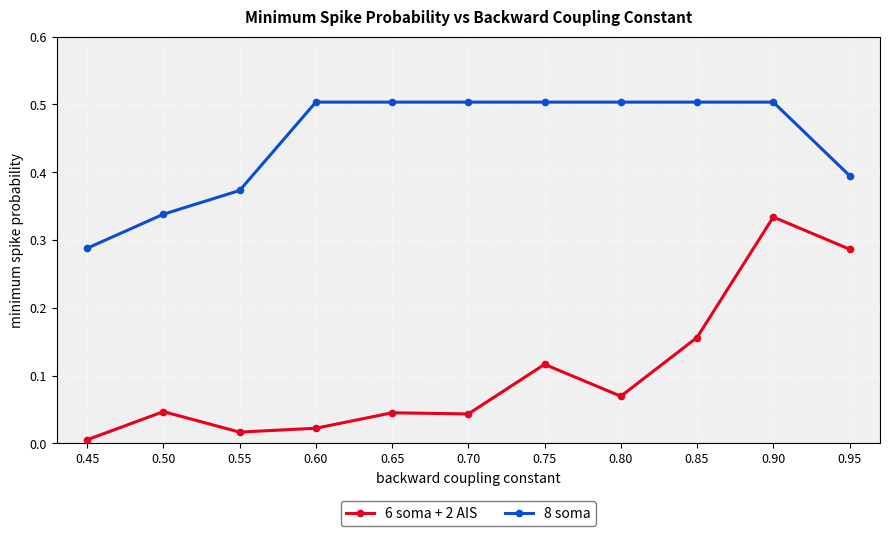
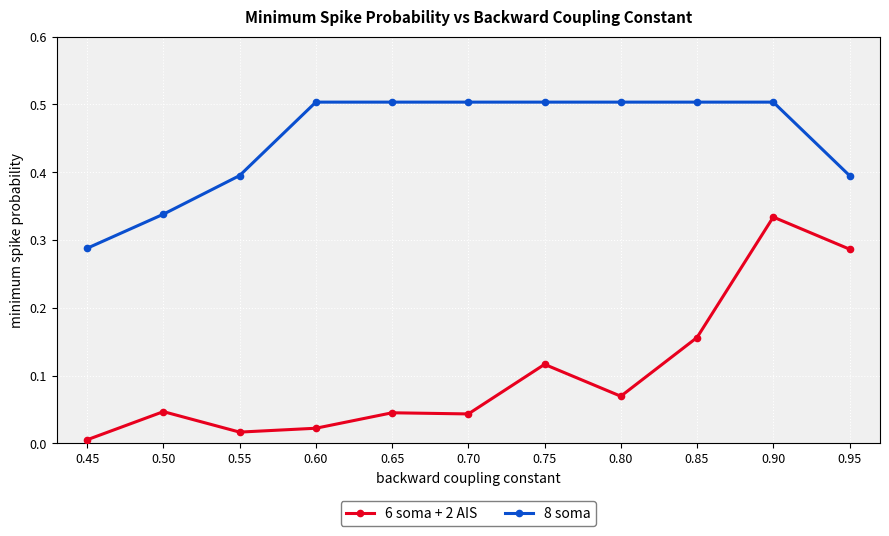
8 soma, 0.55: 0.37 -> 0.40
